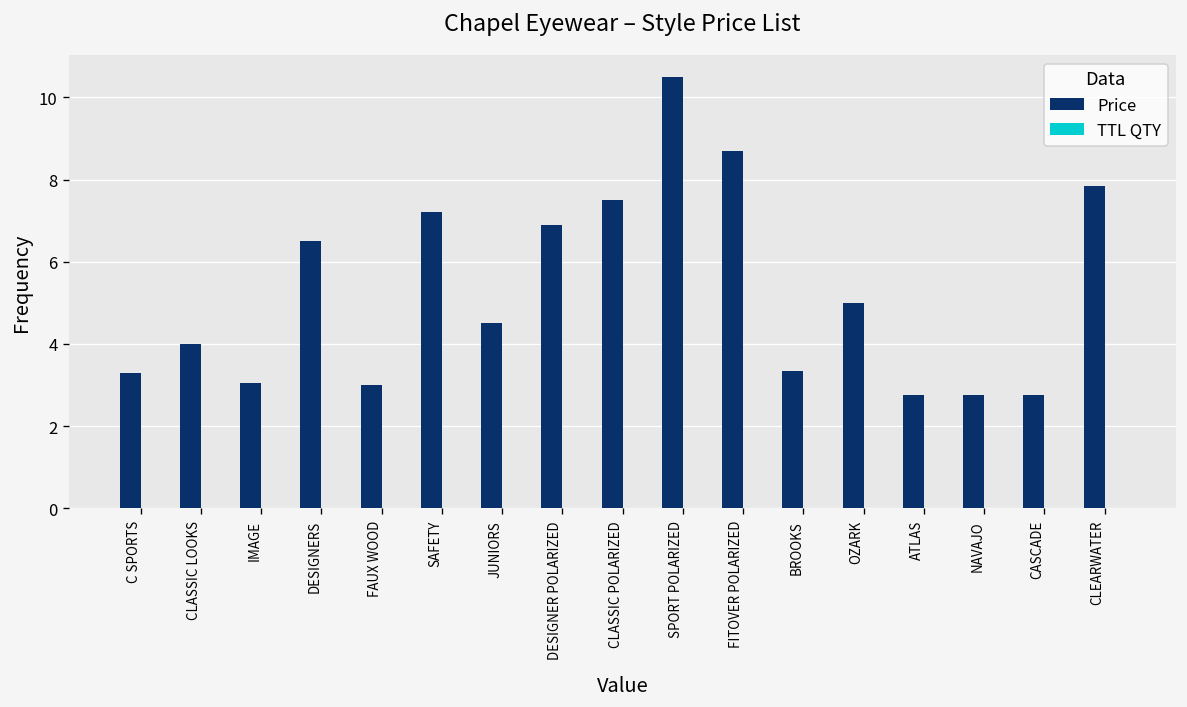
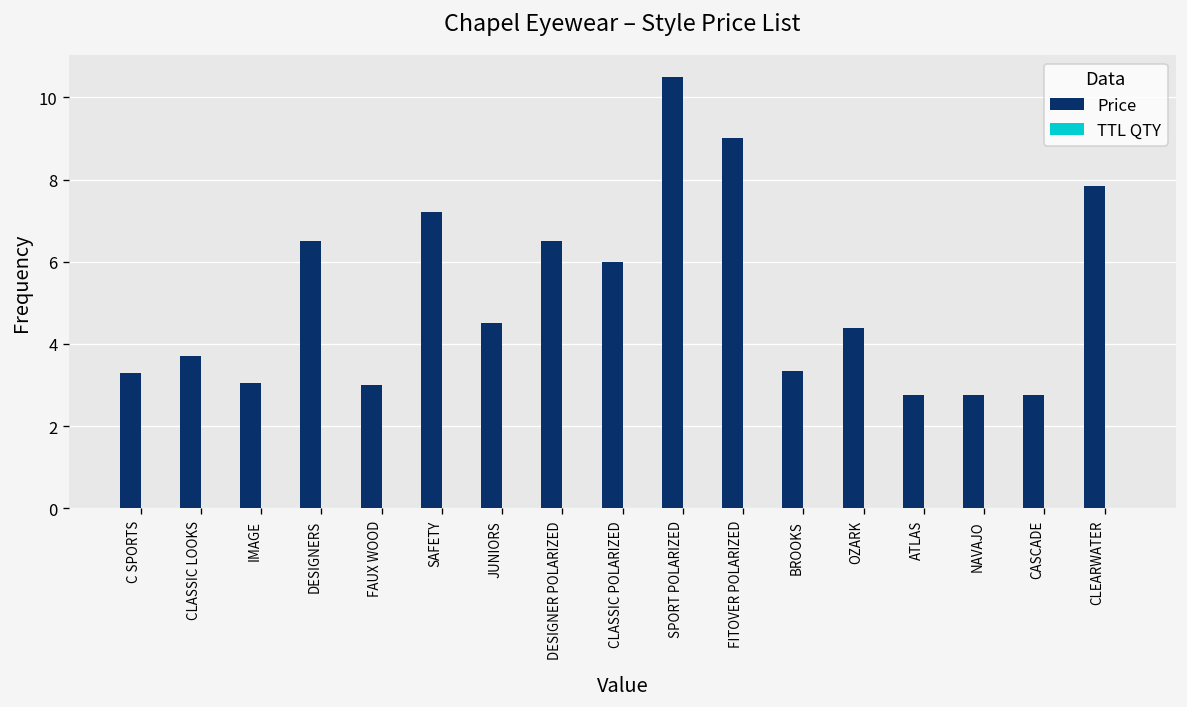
Price, CLASSIC LOOKS: 4.0 -> 3.7
Price, DESIGNER POLARIZED: 6.9 -> 6.5
Price, CLASSIC POLARIZED: 7.5 -> 6.0
Price, FITOVER POLARIZED: 8.7 -> 9.0
Price, OZARK: 5.0 -> 4.4
